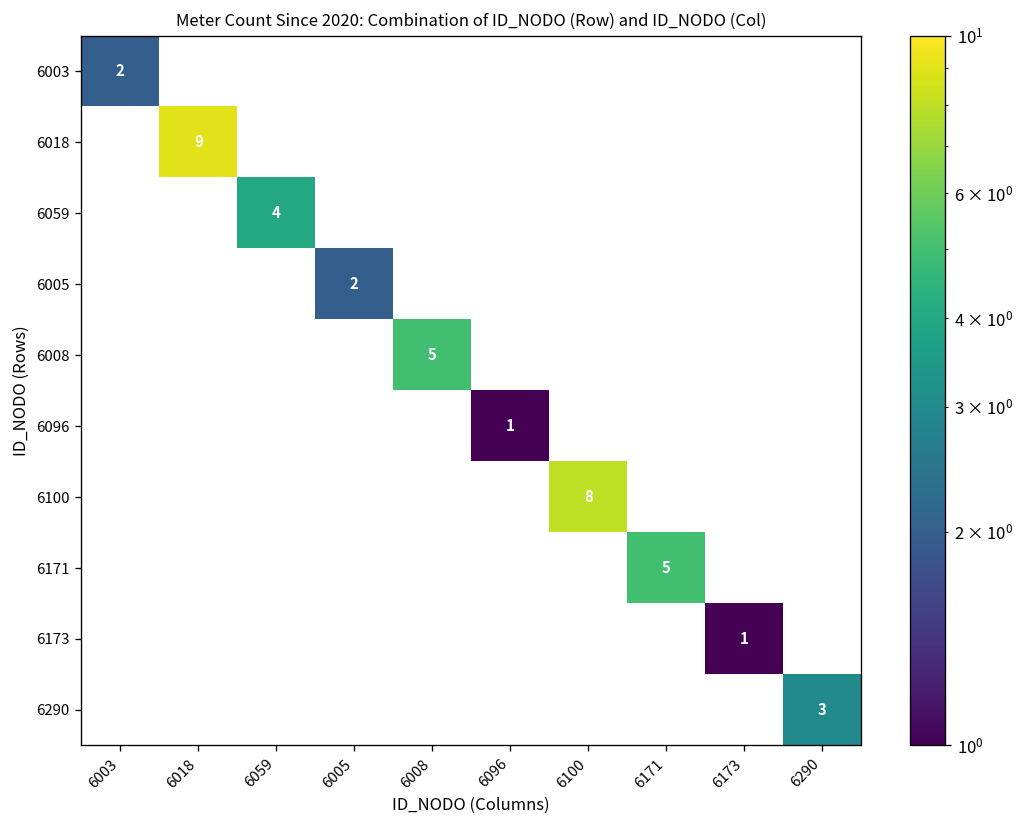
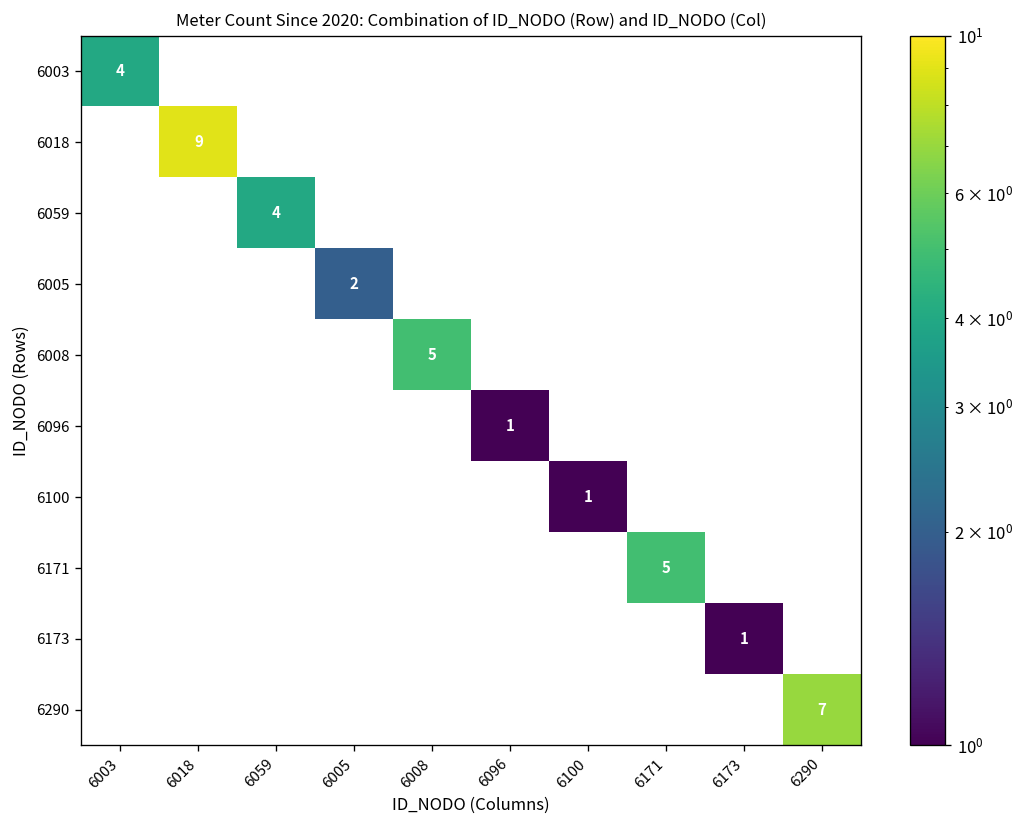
6003, 6003: 2 -> 4
6100, 6100: 8 -> 1
6290, 6290: 3 -> 7
